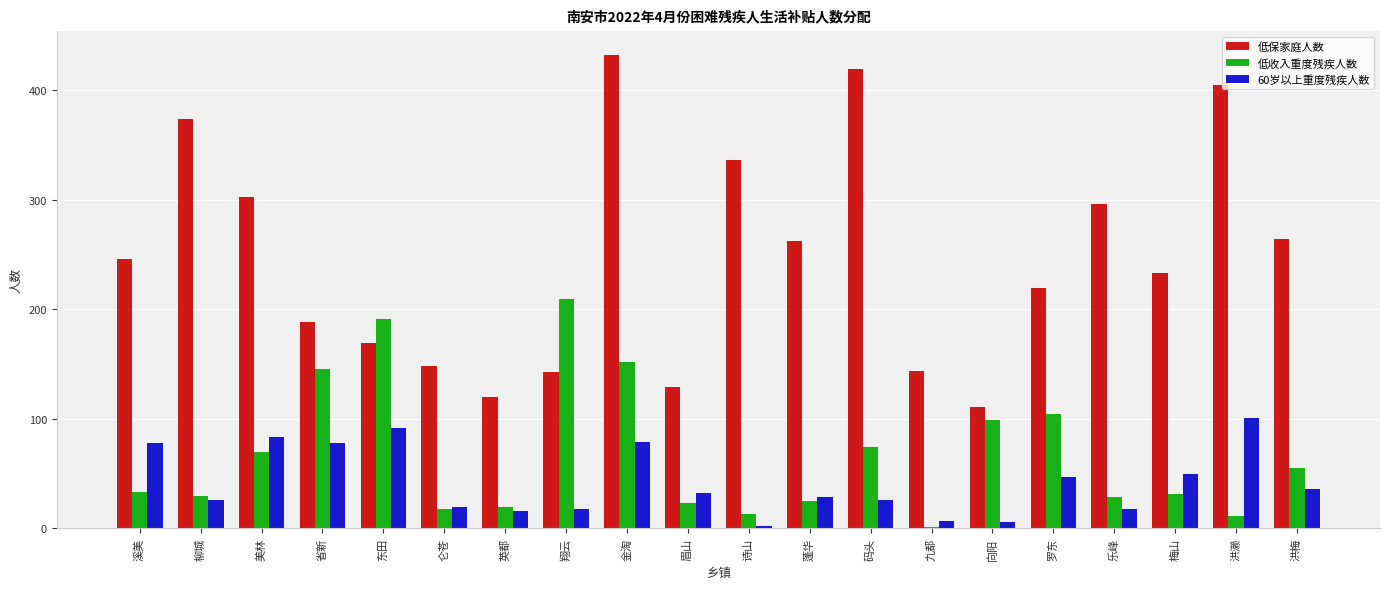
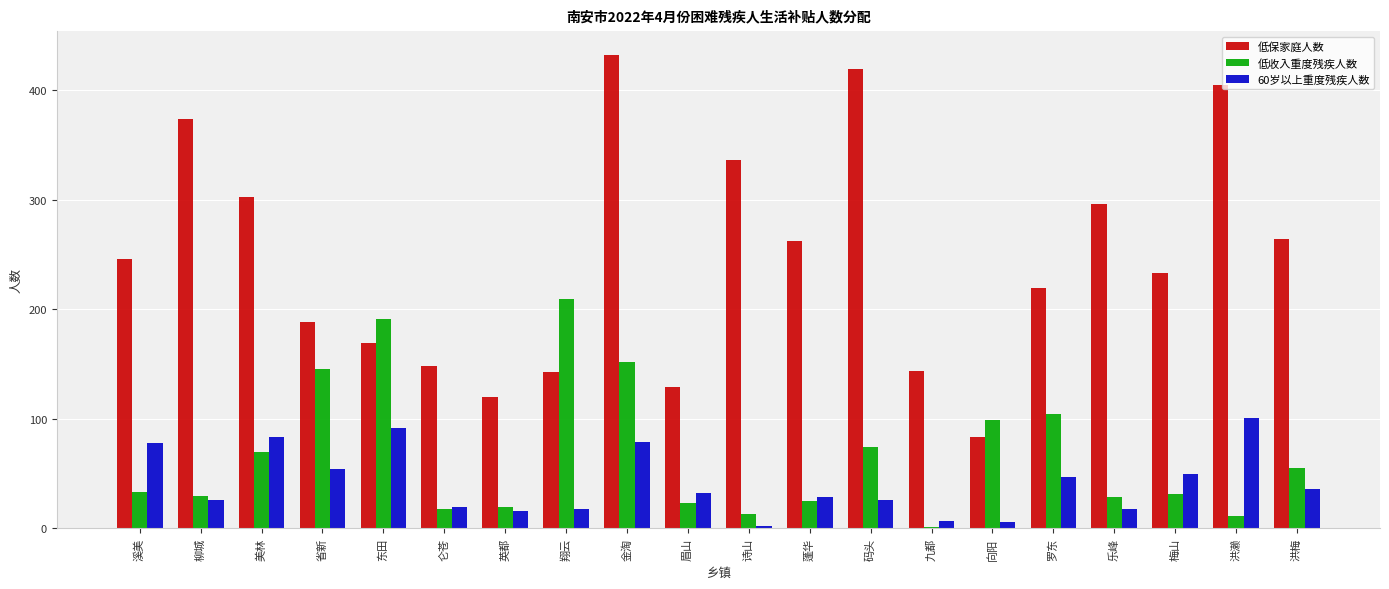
60岁以上重度残疾人数, 省新: 78 -> 54
低保家庭人数, 向阳: 111 -> 83
